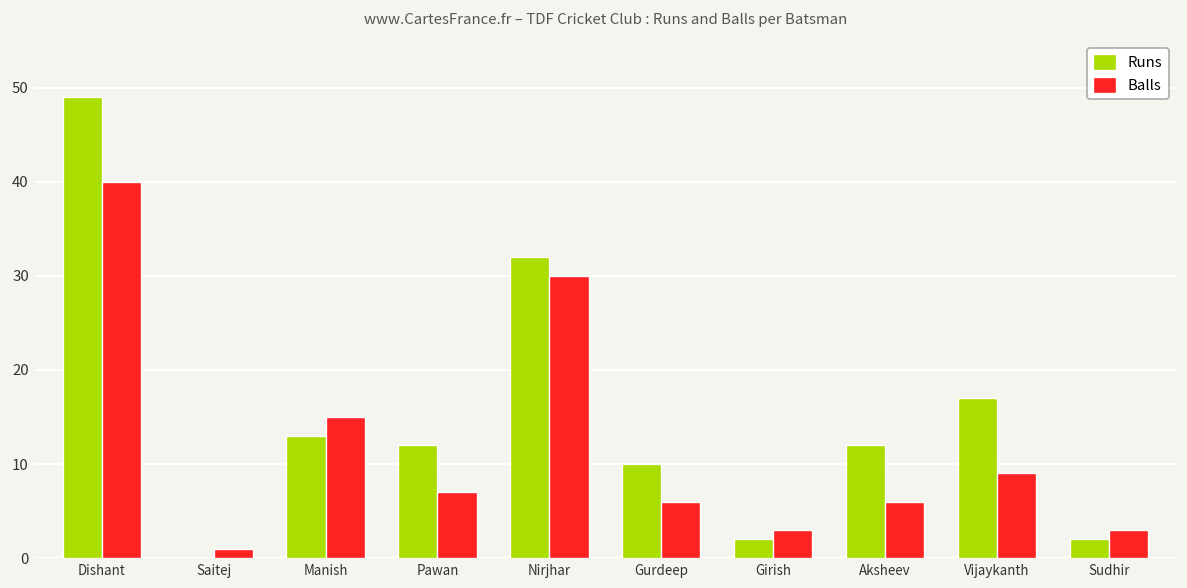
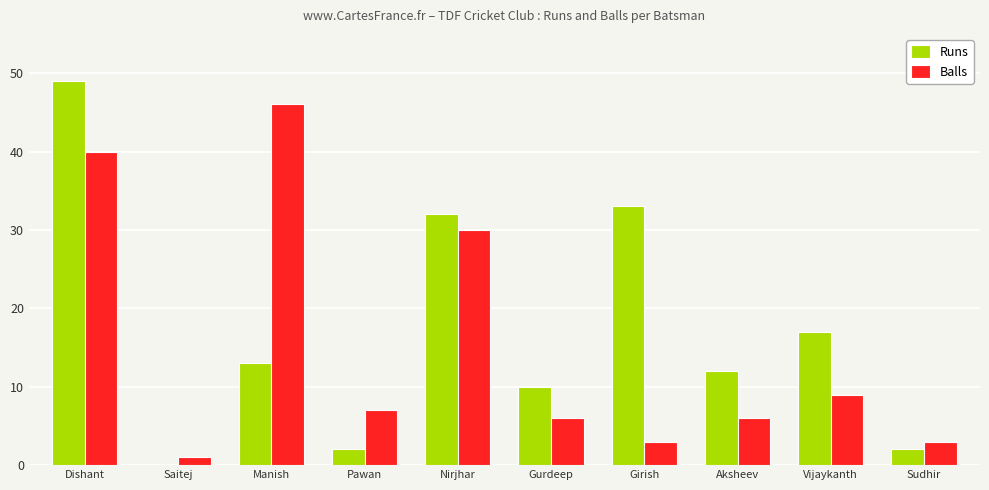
Balls, Manish: 15 -> 46
Runs, Pawan: 12 -> 2
Runs, Girish: 2 -> 33
